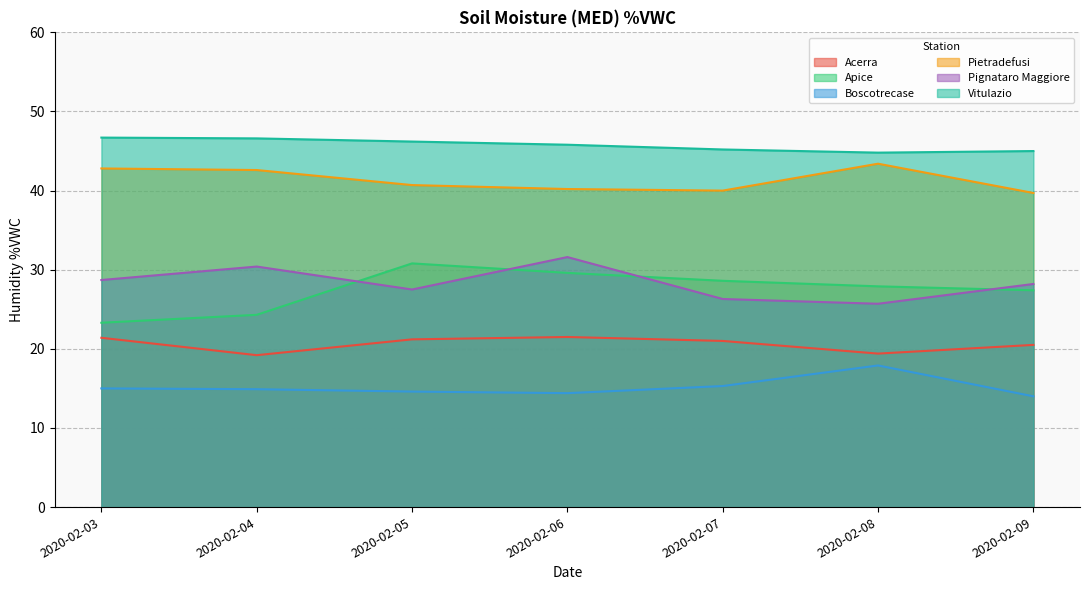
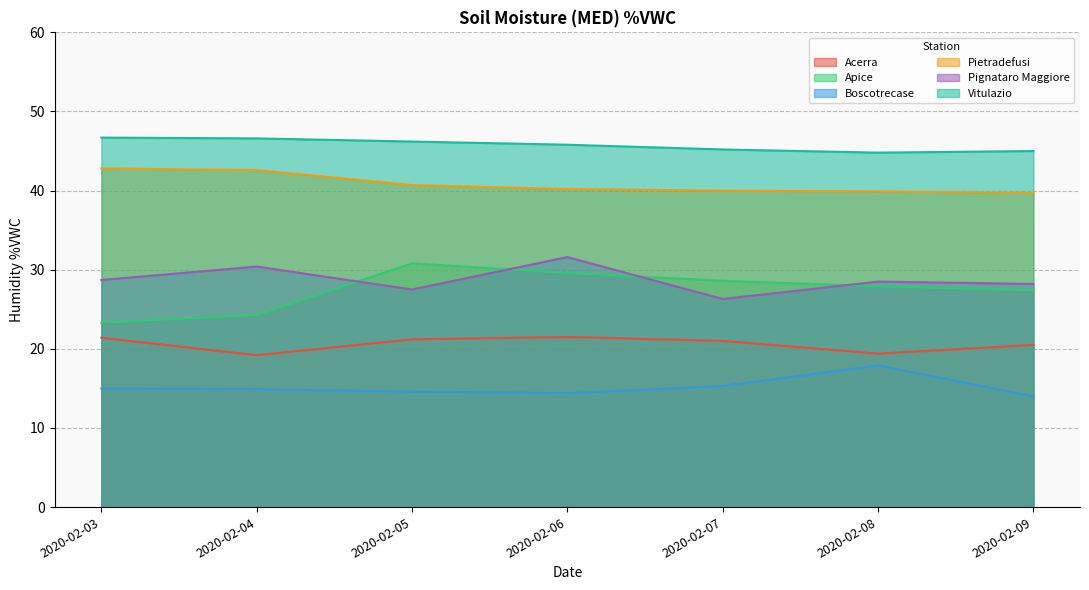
Pietradefusi, 2020-02-08: 43 -> 40
Pignataro Maggiore, 2020-02-08: 26 -> 29
